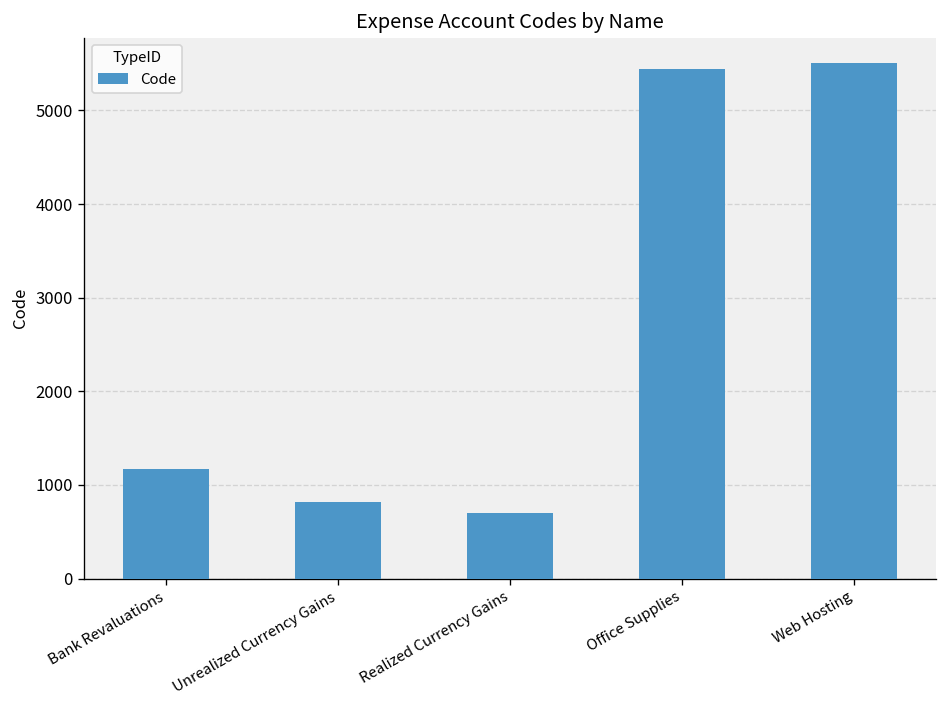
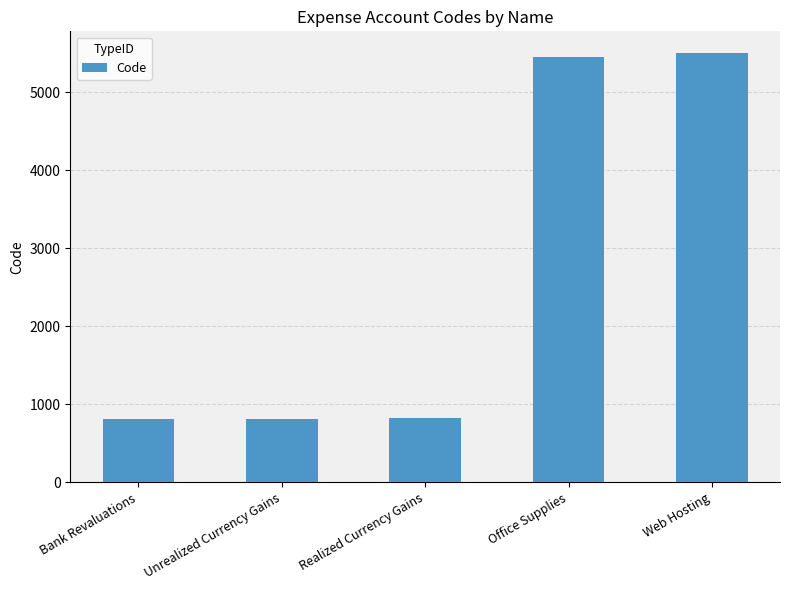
Bank Revaluations: 1200 -> 800
Realized Currency Gains: 700 -> 800
